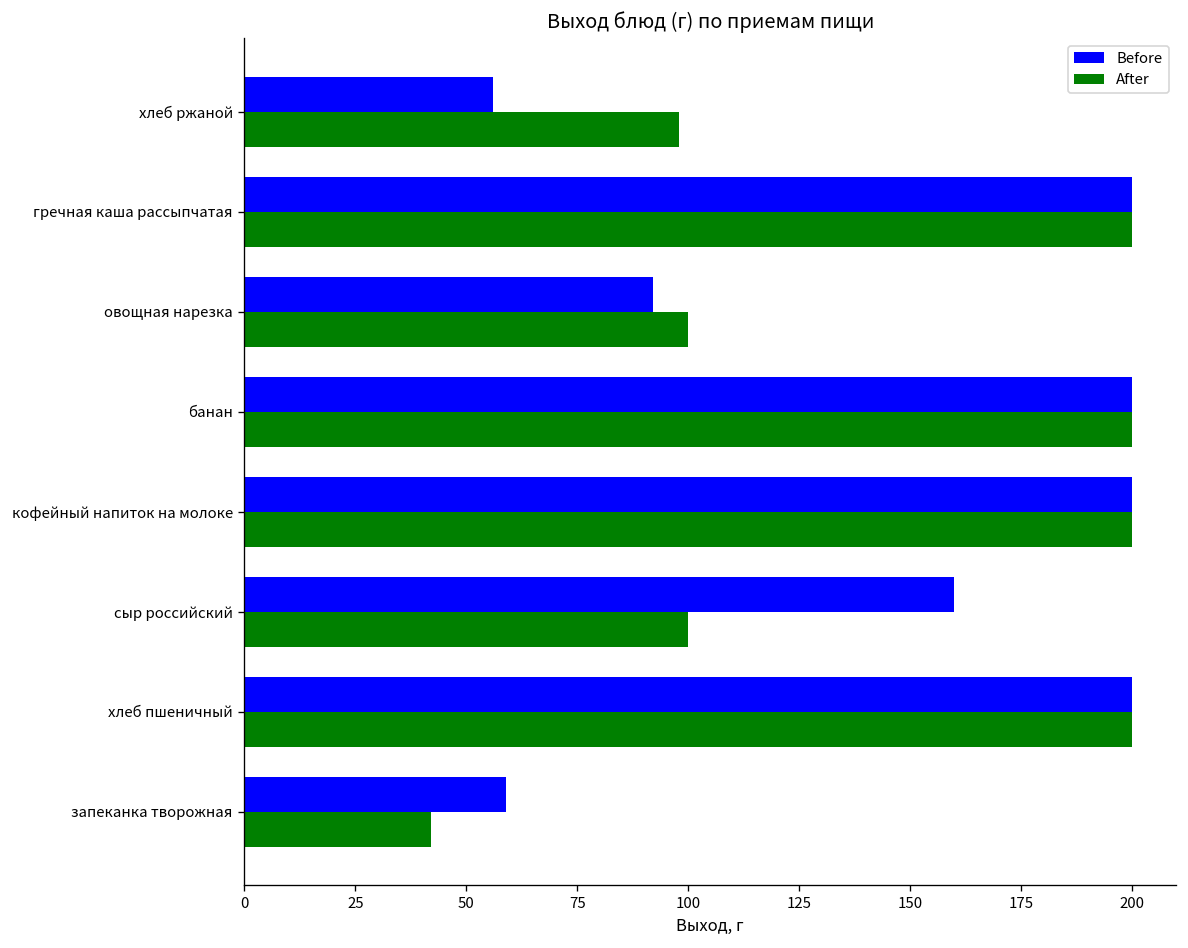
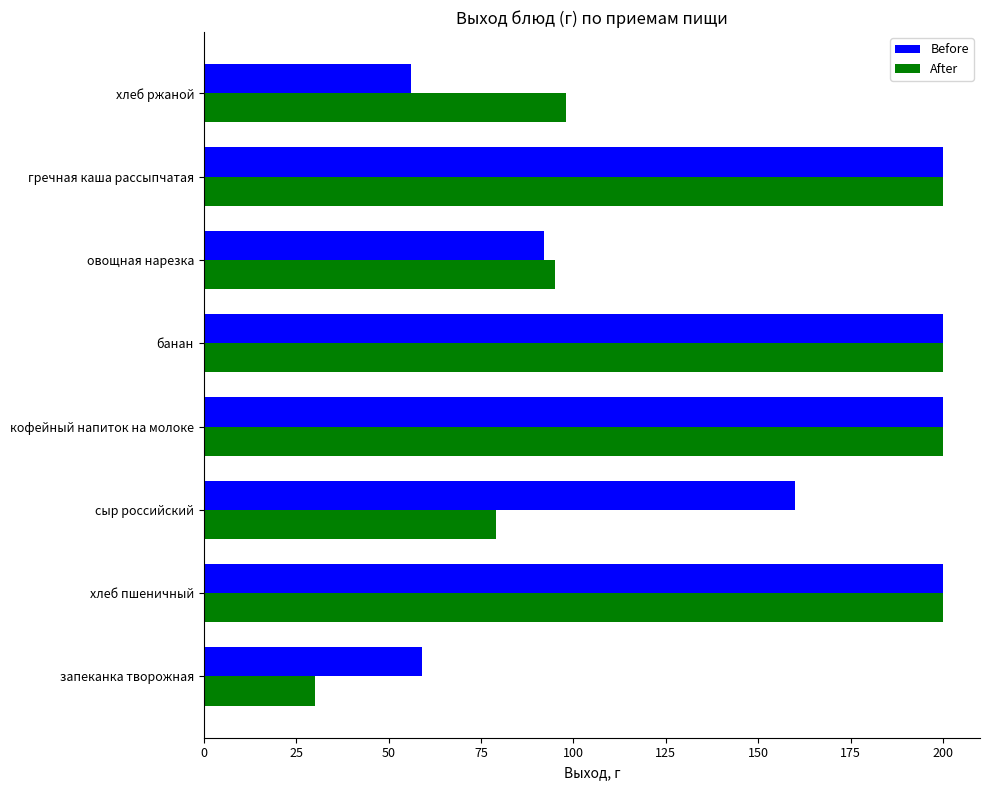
After, овощная нарезка: 100 -> 95
After, сыр российский: 100 -> 79
After, запеканка творожная: 42 -> 30
